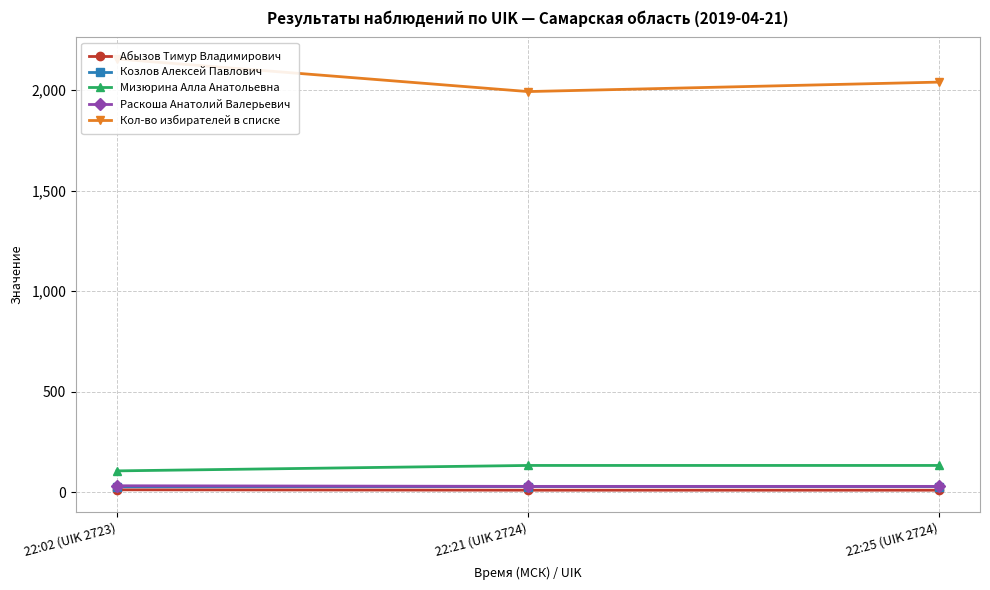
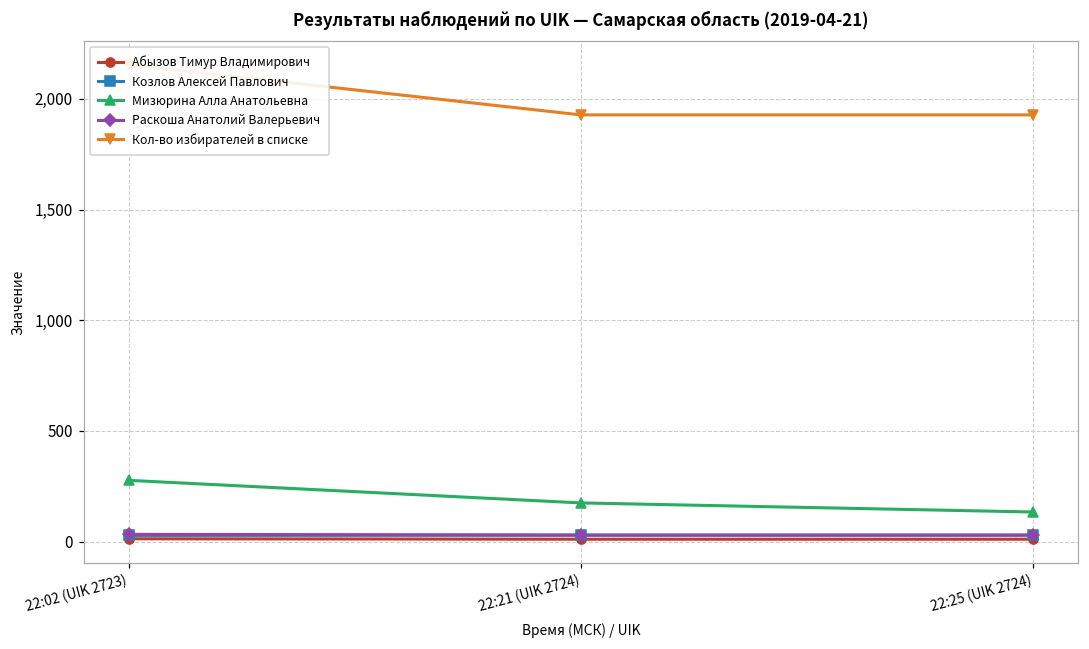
Мизюрина Алла Анатольевна, 22:02 (UIK 2723): 110 -> 280
Мизюрина Алла Анатольевна, 22:21 (UIK 2724): 130 -> 180
Кол-во избирателей в списке, 22:21 (UIK 2724): 1,990 -> 1,930
Кол-во избирателей в списке, 22:25 (UIK 2724): 2,040 -> 1,930
